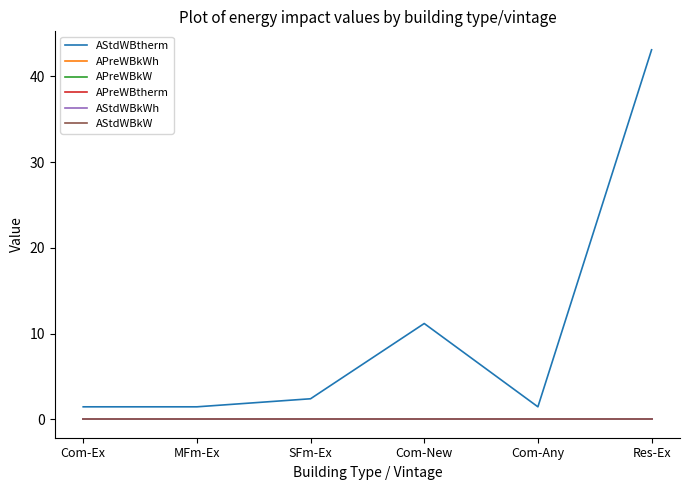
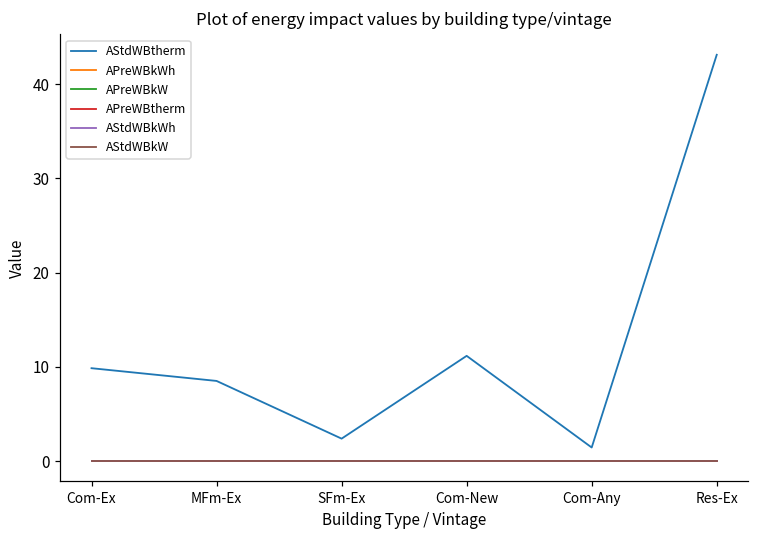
AStdWBtherm, Com-Ex: 1 -> 10
AStdWBtherm, MFm-Ex: 1 -> 9
